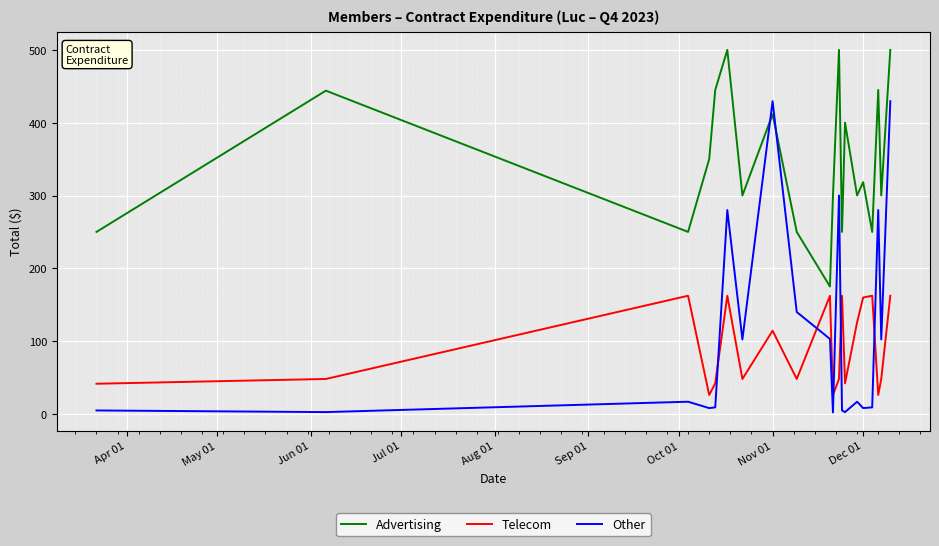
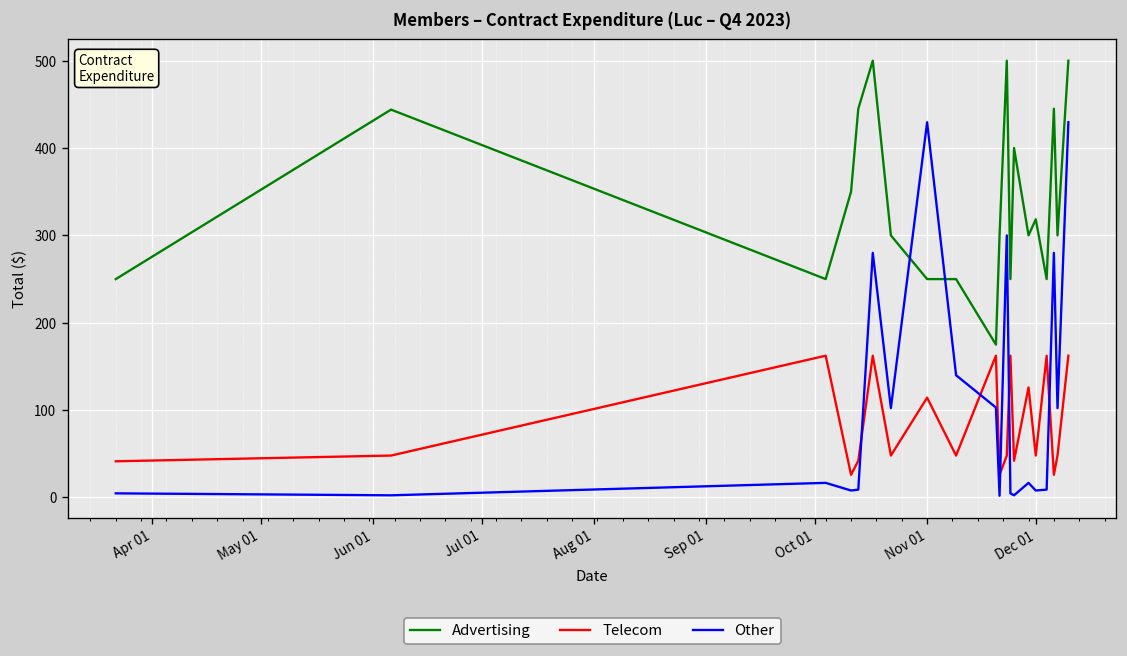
Advertising, Nov 01: 410 -> 250
Telecom, Dec 01: 160 -> 50
